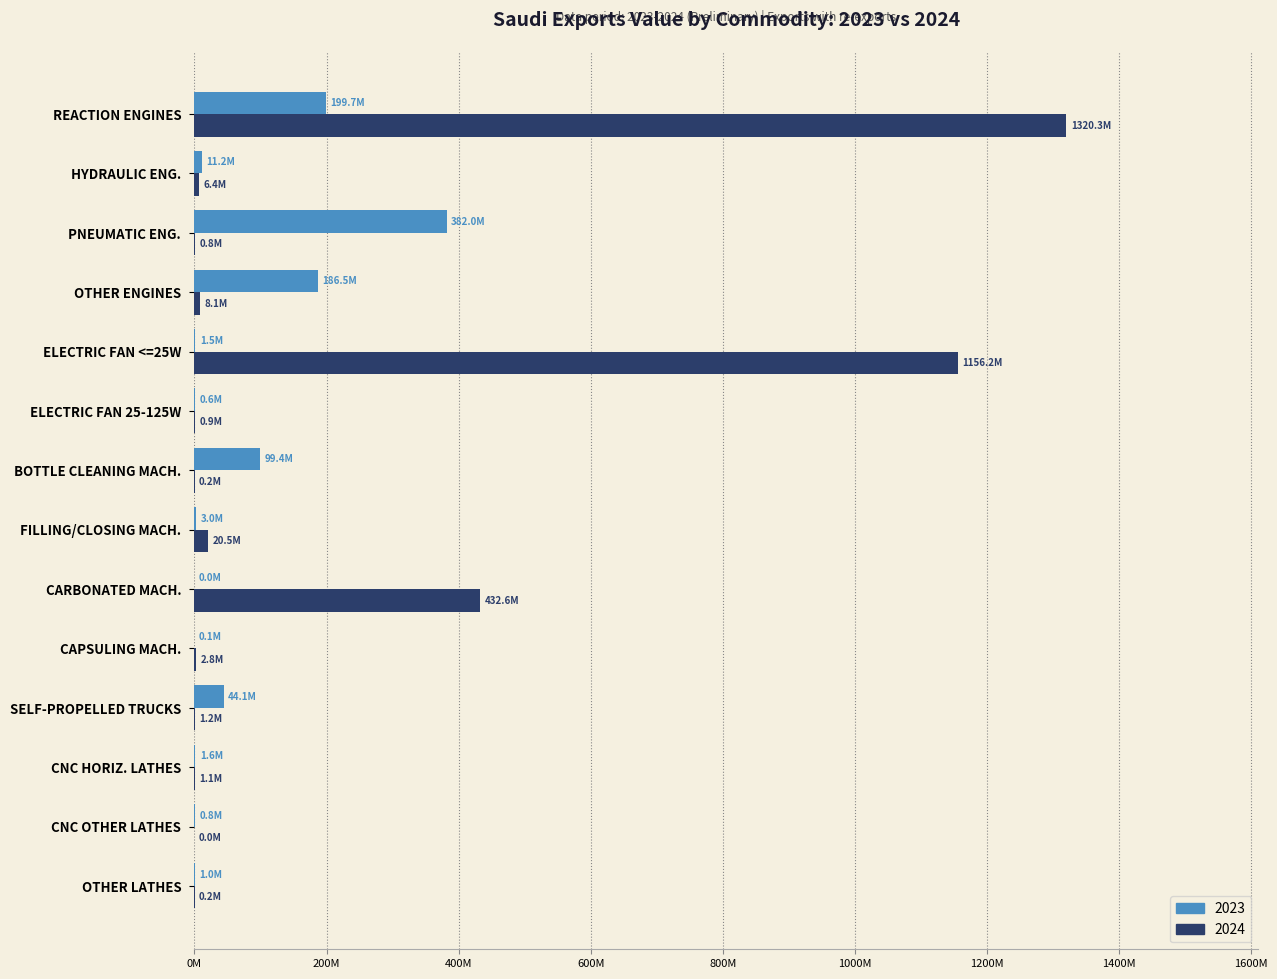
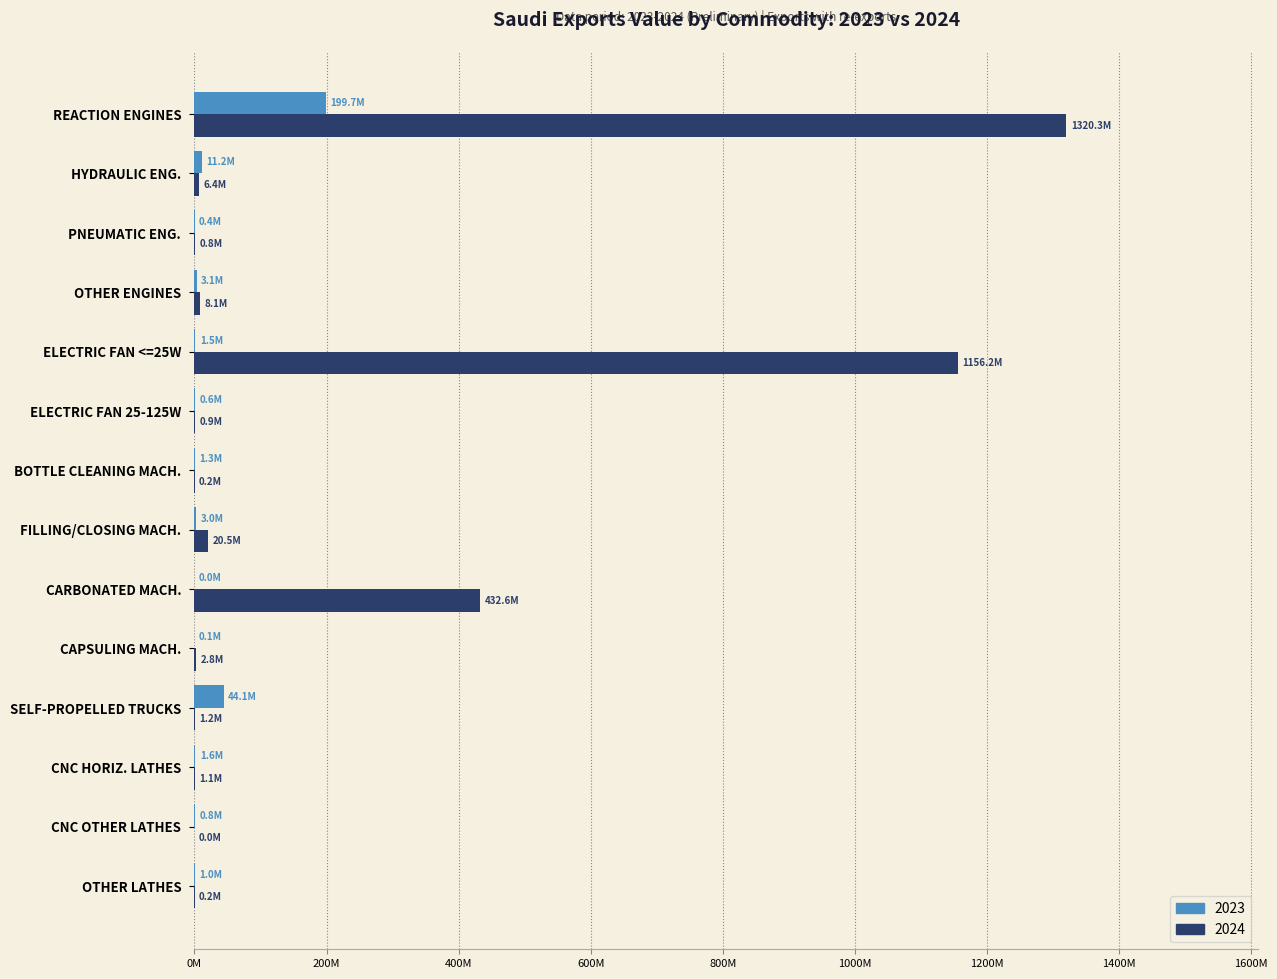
2023, PNEUMATIC ENG.: 382.0M -> 0.4M
2023, OTHER ENGINES: 186.5M -> 3.1M
2023, BOTTLE CLEANING MACH.: 99.4M -> 1.3M
